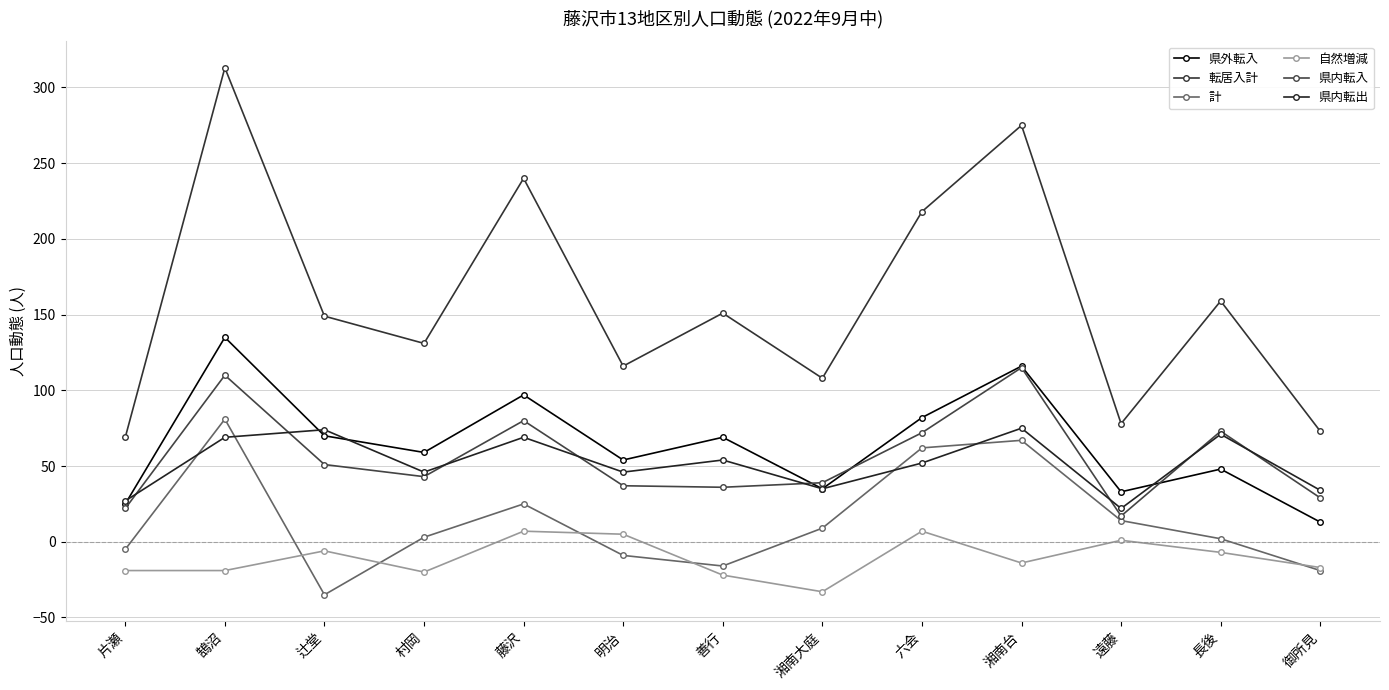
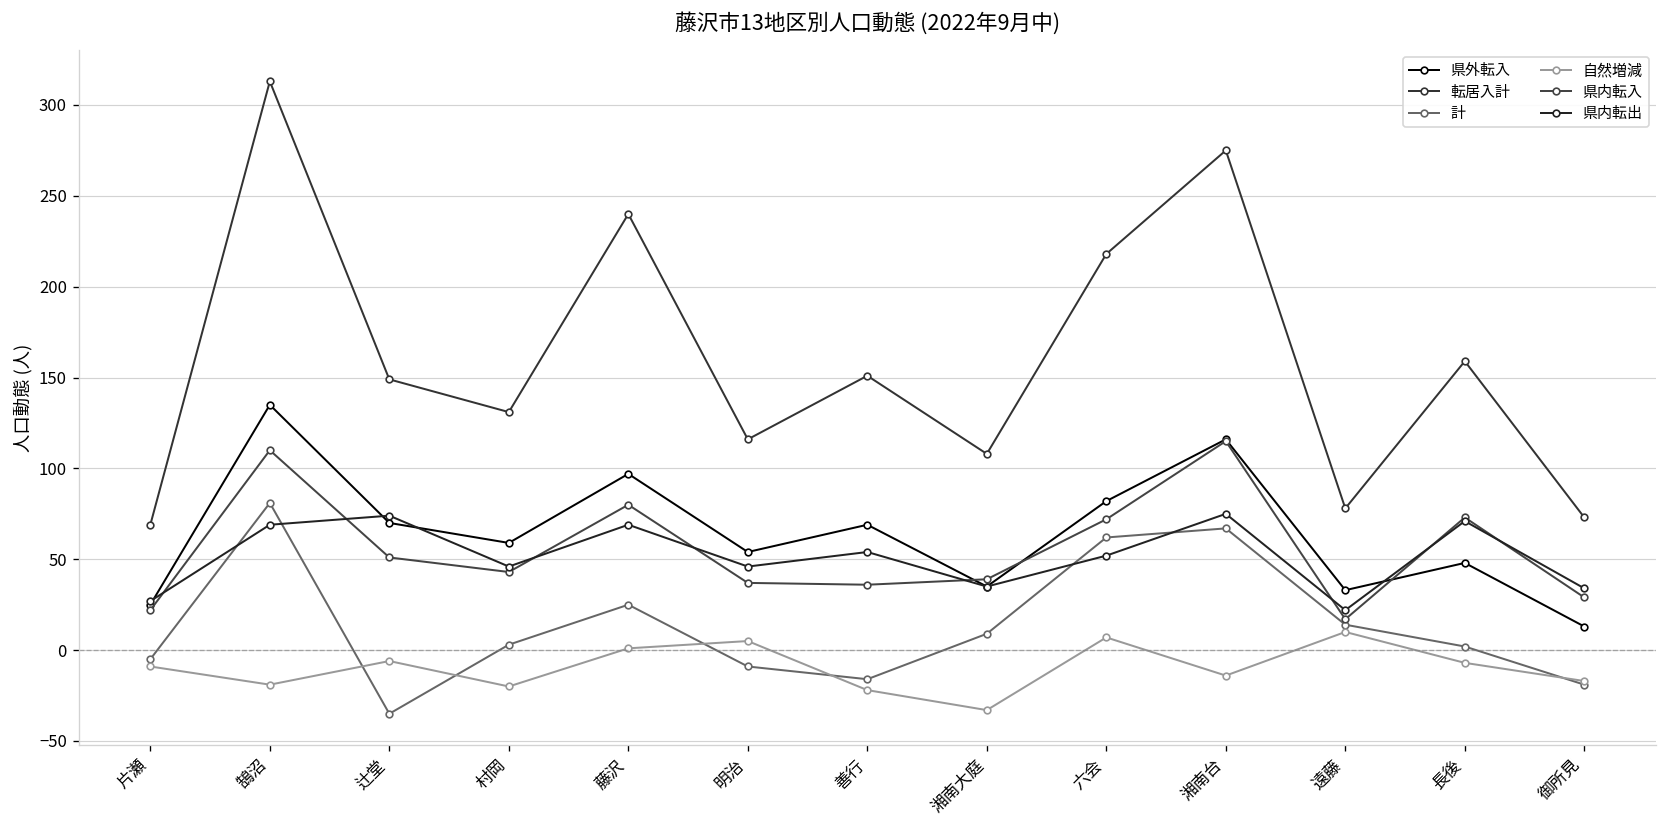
自然増減, 片瀬: -19 -> -9
自然増減, 藤沢: 7 -> 1
自然増減, 遠藤: 1 -> 10
